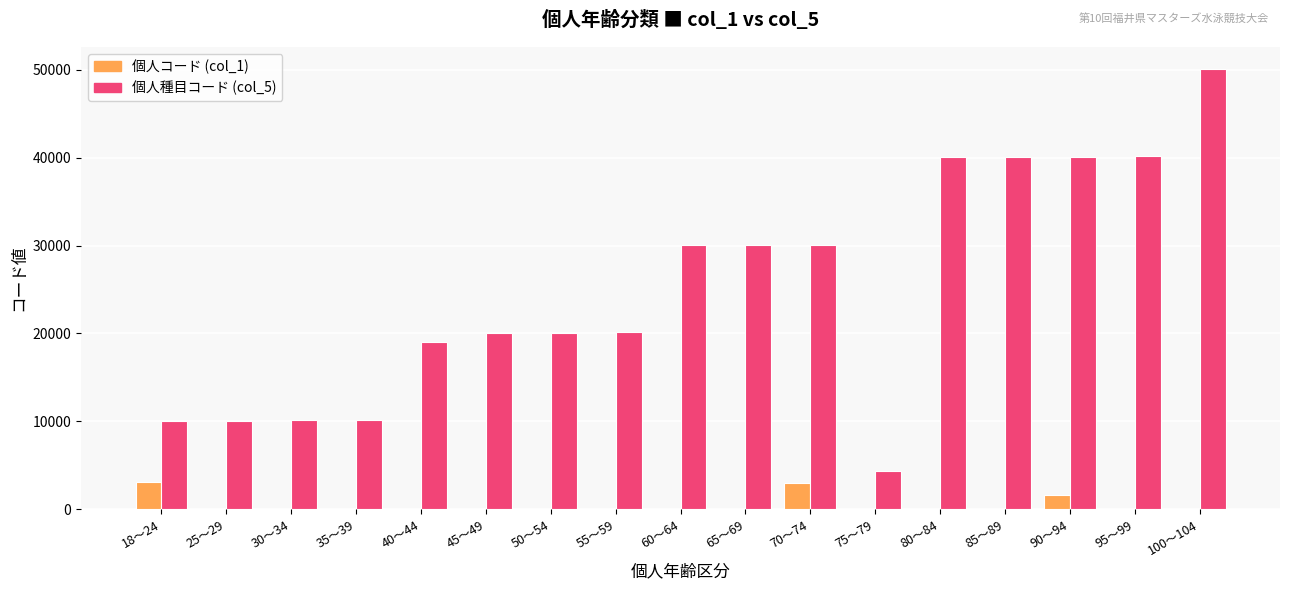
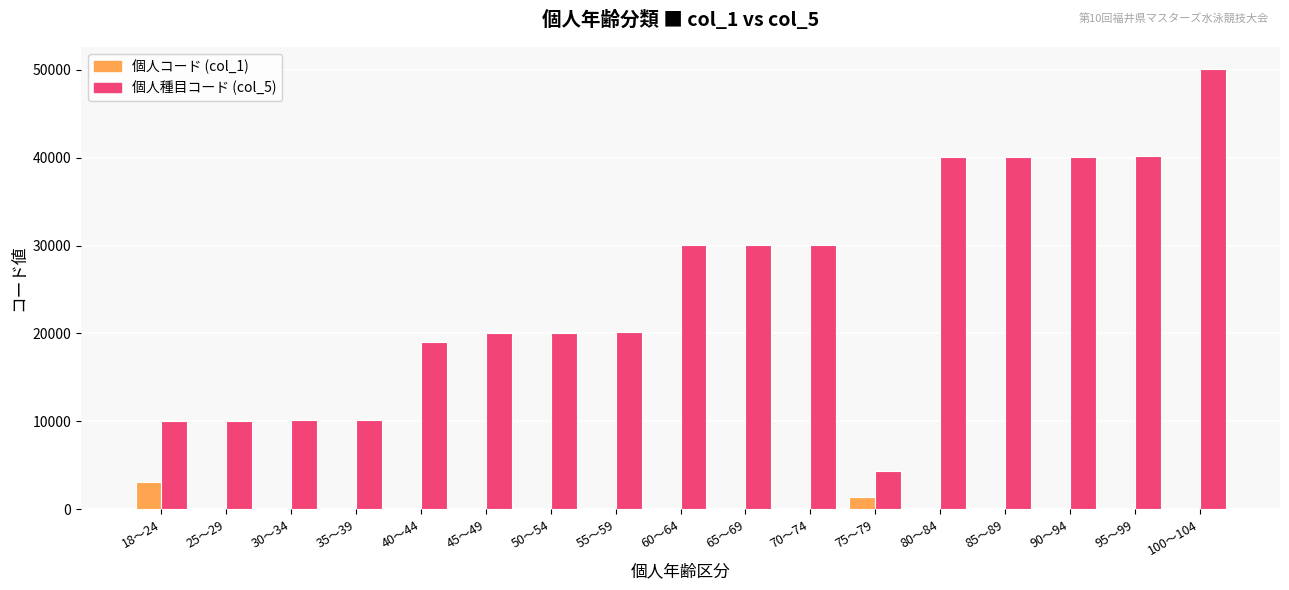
個人コード (col_1), 70～74: 3000 -> 0
個人コード (col_1), 75～79: 0 -> 1000
個人コード (col_1), 90～94: 2000 -> 0
